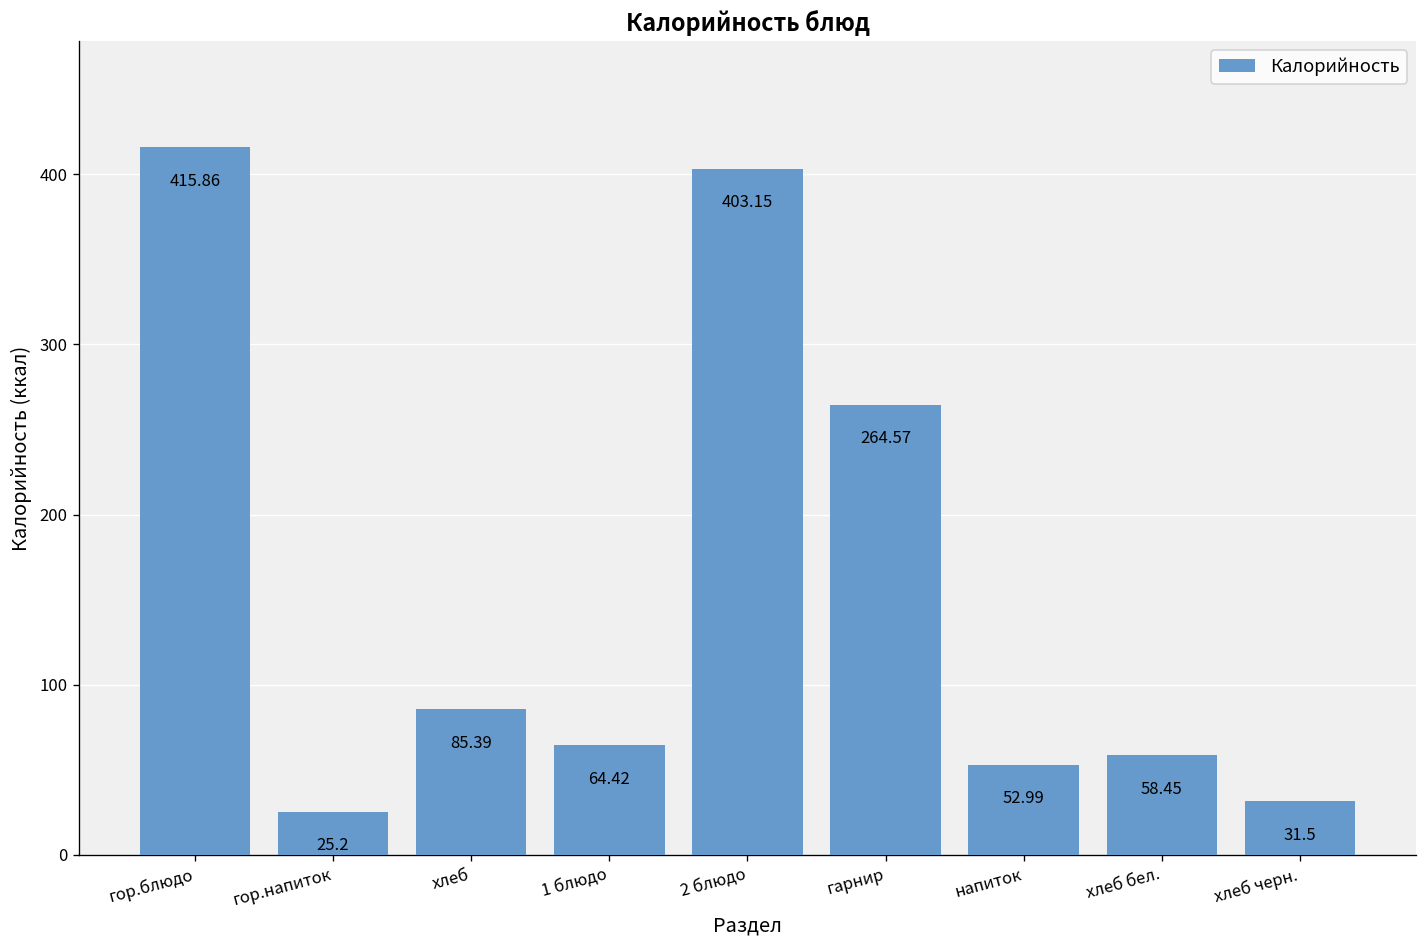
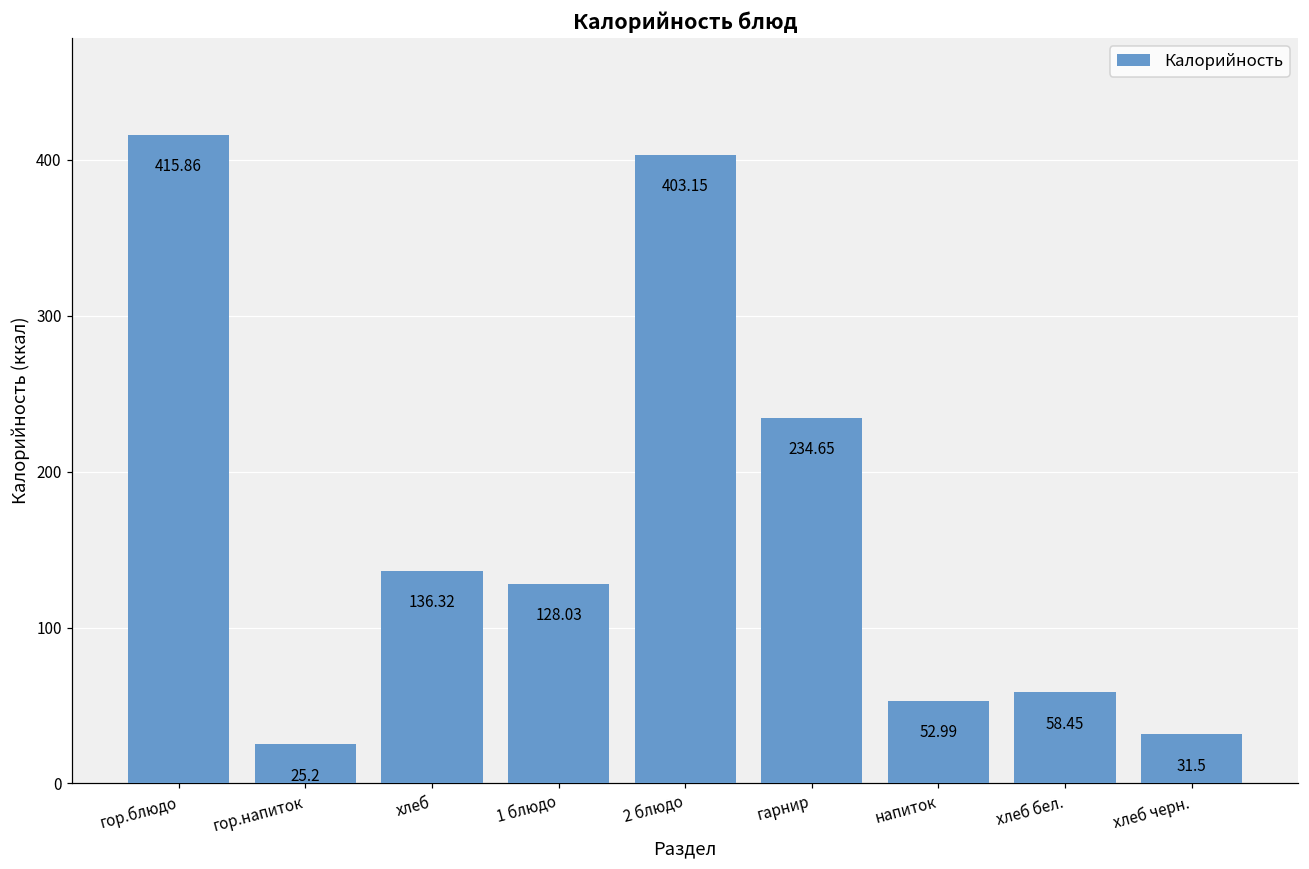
хлеб: 85.39 -> 136.32
1 блюдо: 64.42 -> 128.03
гарнир: 264.57 -> 234.65
